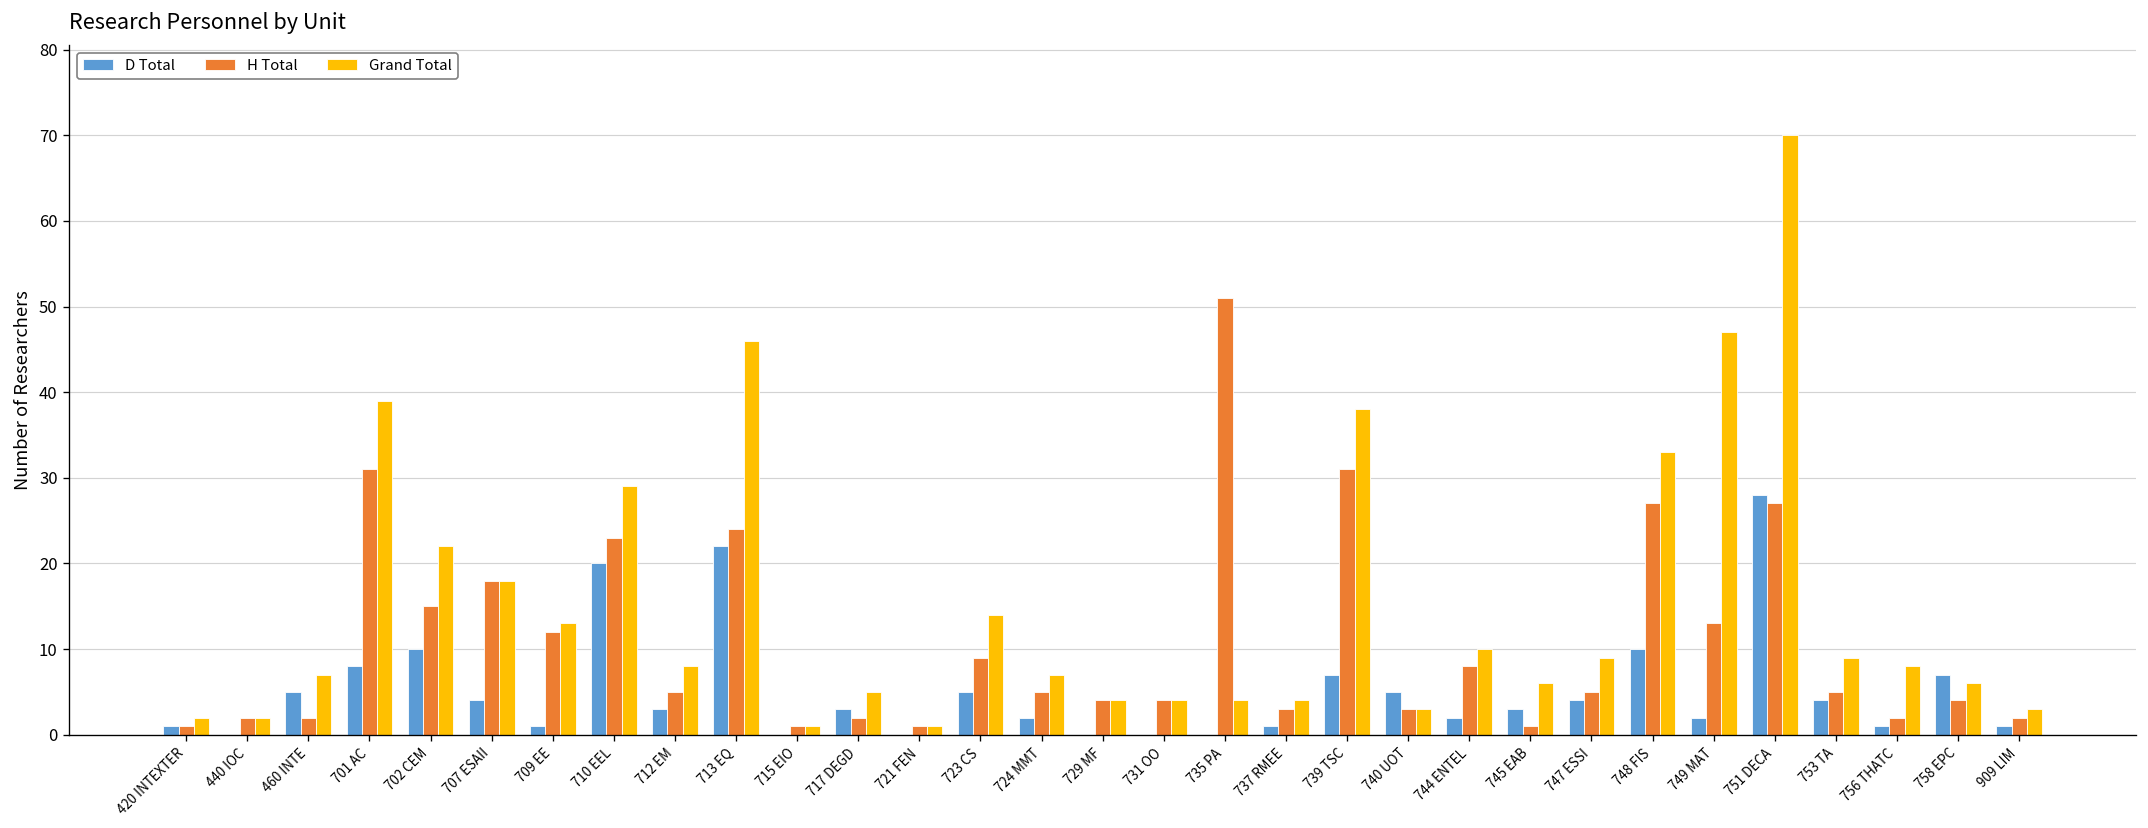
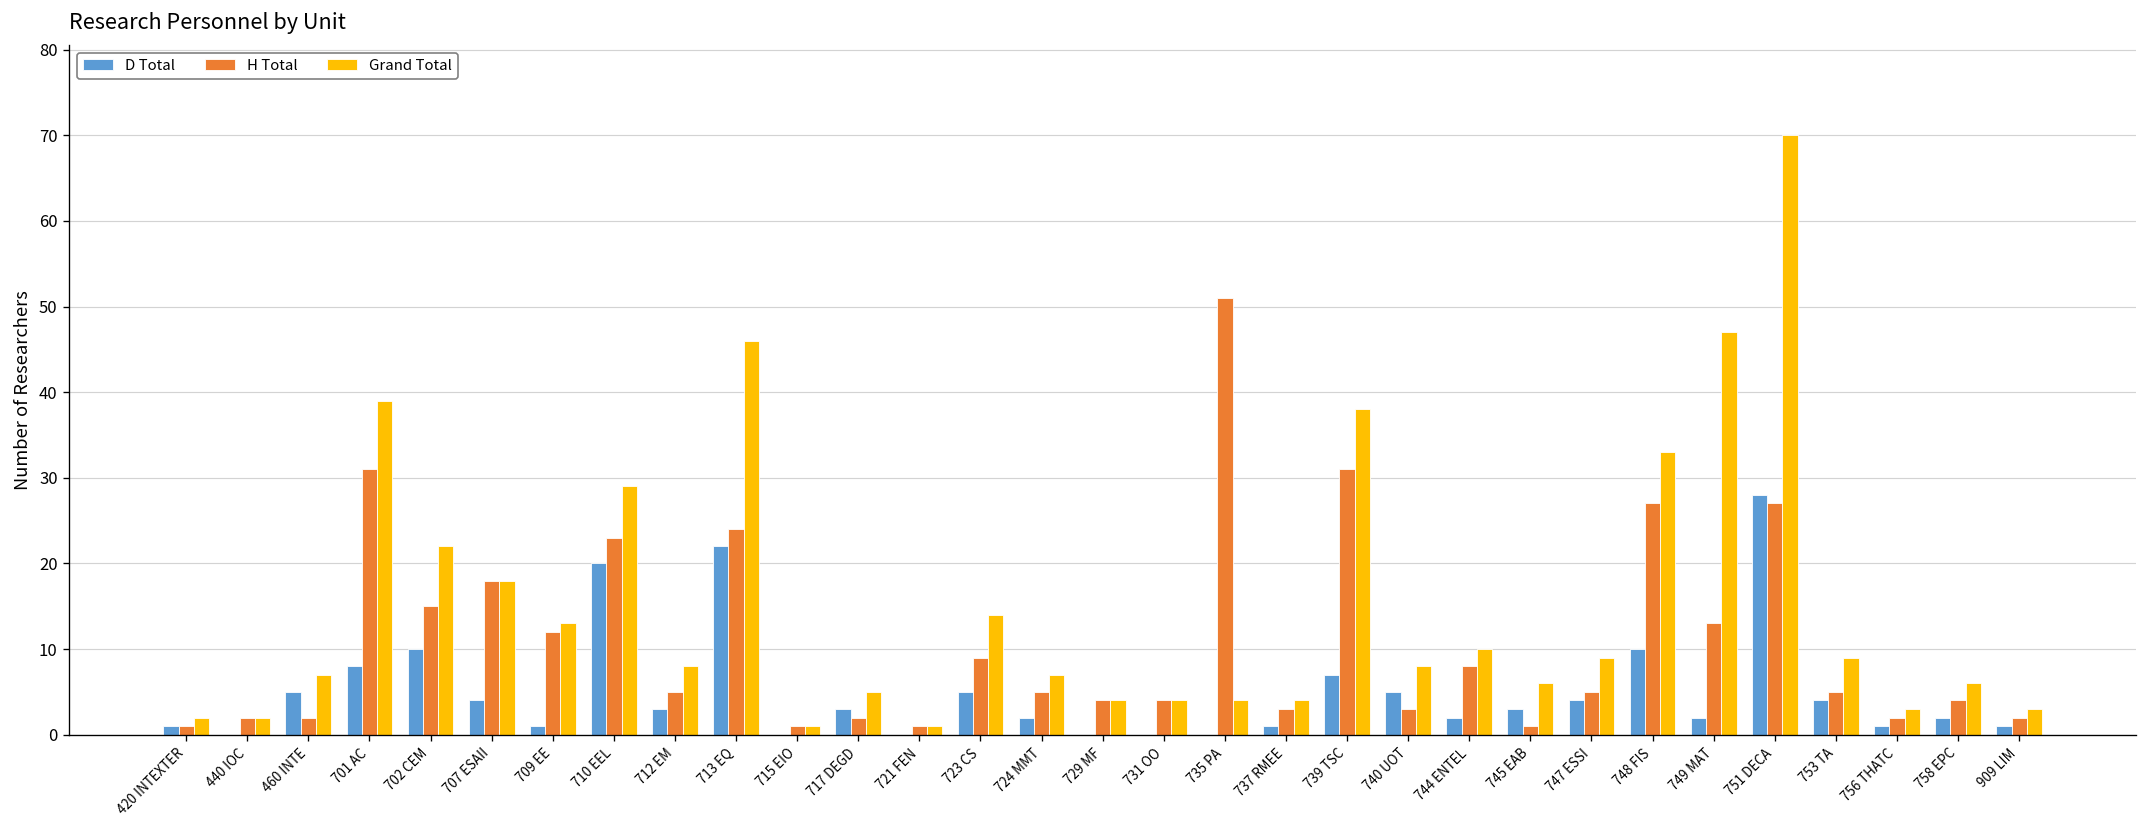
Grand Total, 740 UOT: 3 -> 8
Grand Total, 756 THATC: 8 -> 3
D Total, 758 EPC: 7 -> 2
